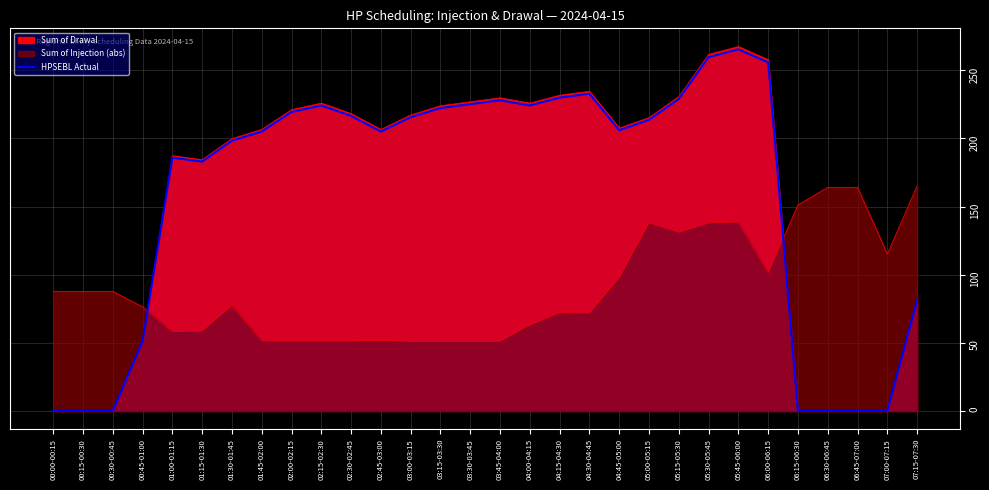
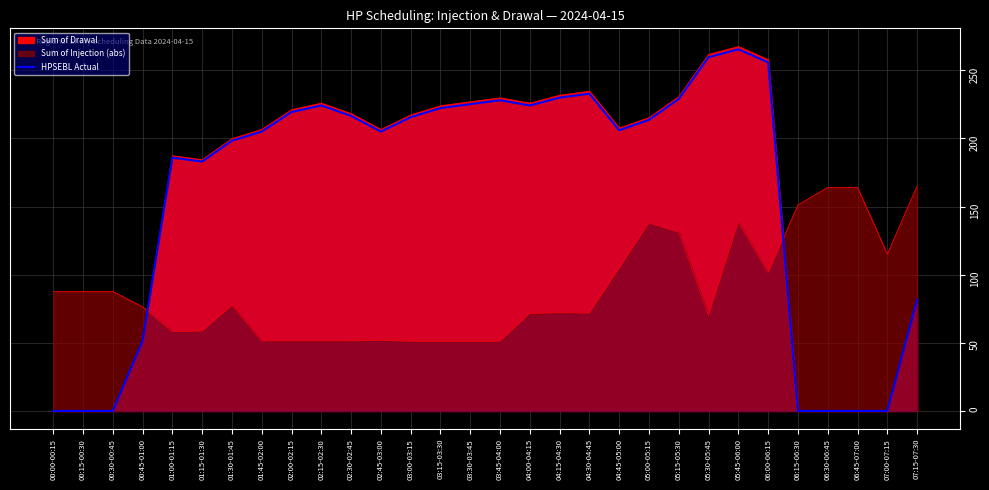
Sum of Injection (abs), 04:00-04:15: 63 -> 72
Sum of Injection (abs), 04:45-05:00: 98 -> 105
Sum of Injection (abs), 05:30-05:45: 138 -> 70
